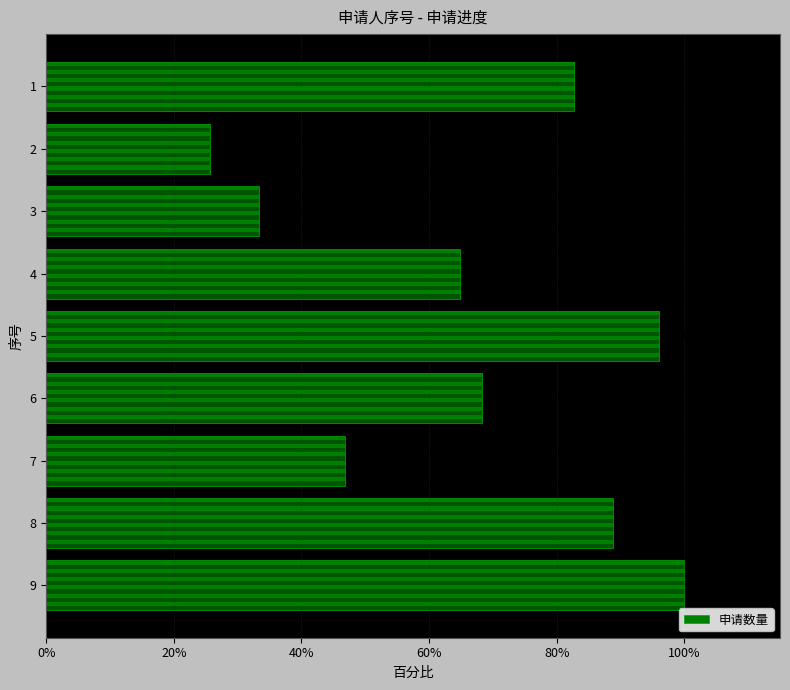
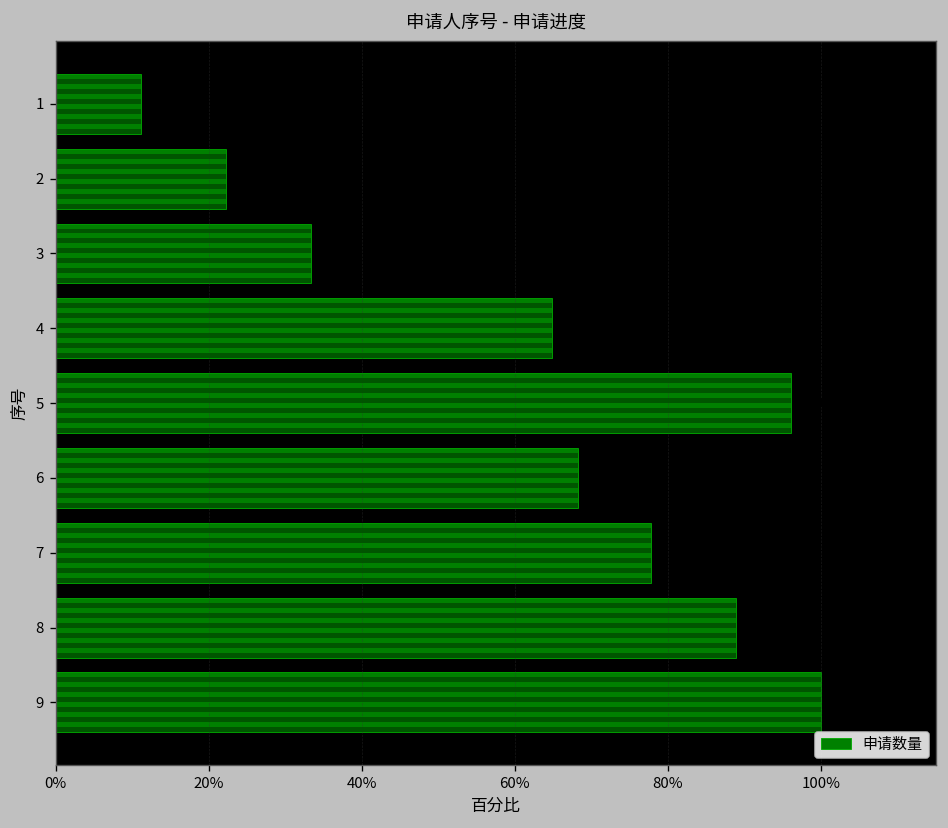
1: 83% -> 11%
2: 26% -> 22%
7: 47% -> 78%
